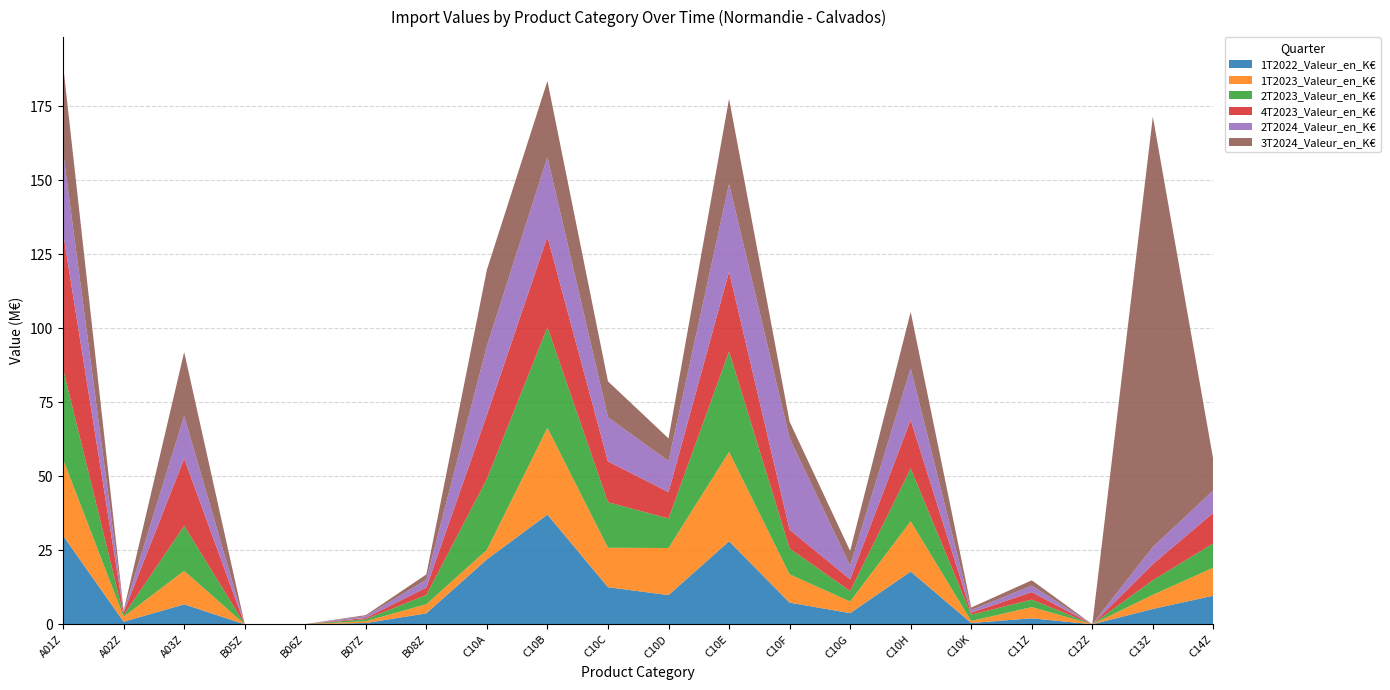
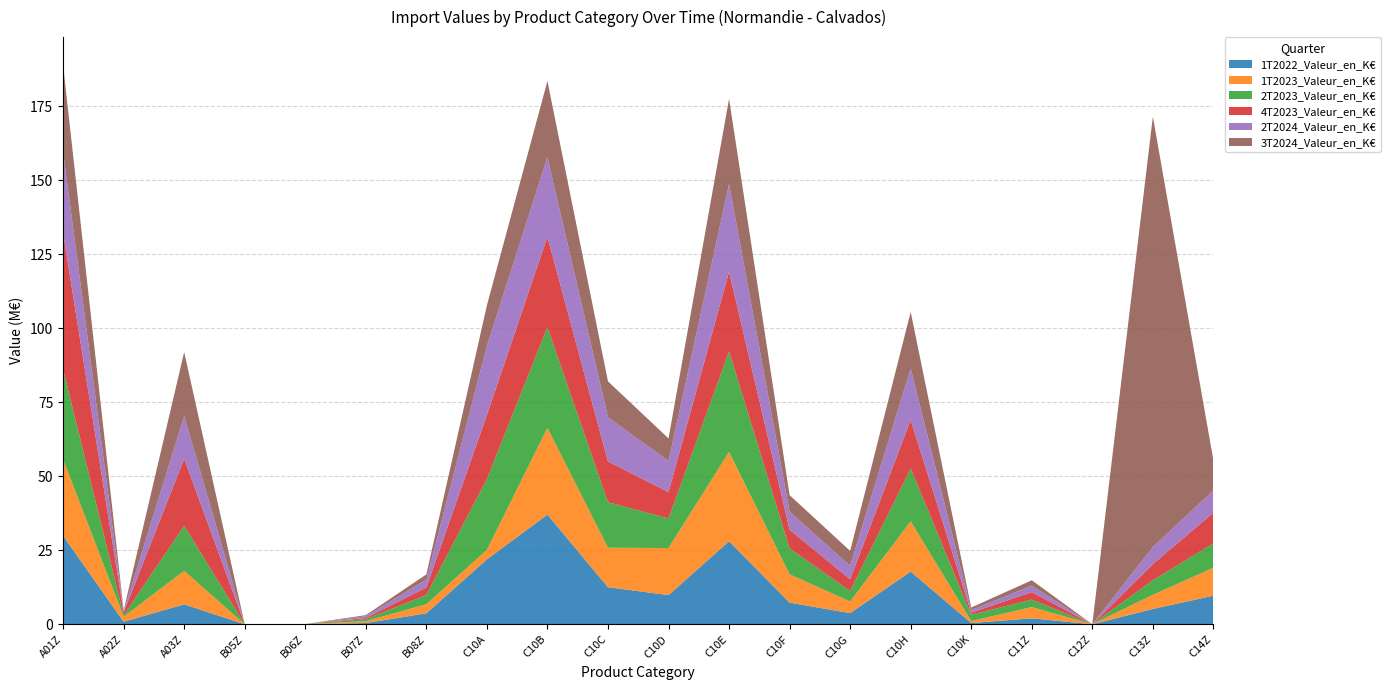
3T2024_Valeur_en_K€, C10A: 26 -> 14
2T2024_Valeur_en_K€, C10F: 31 -> 6
